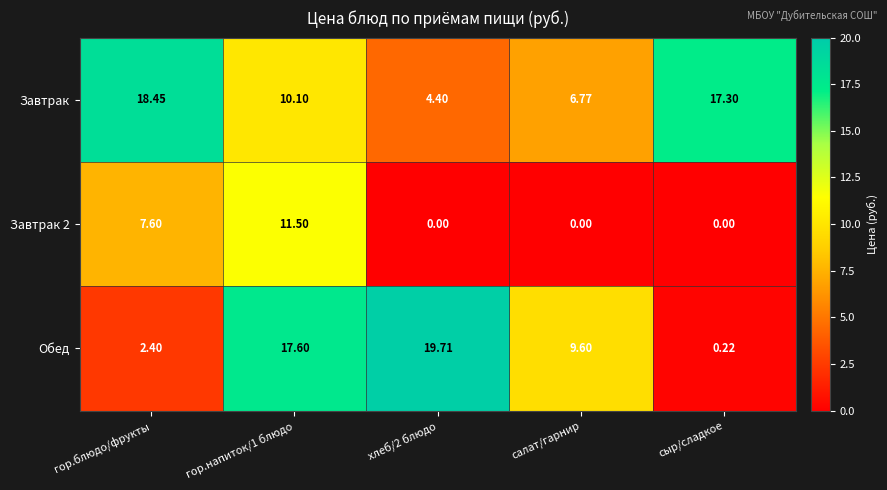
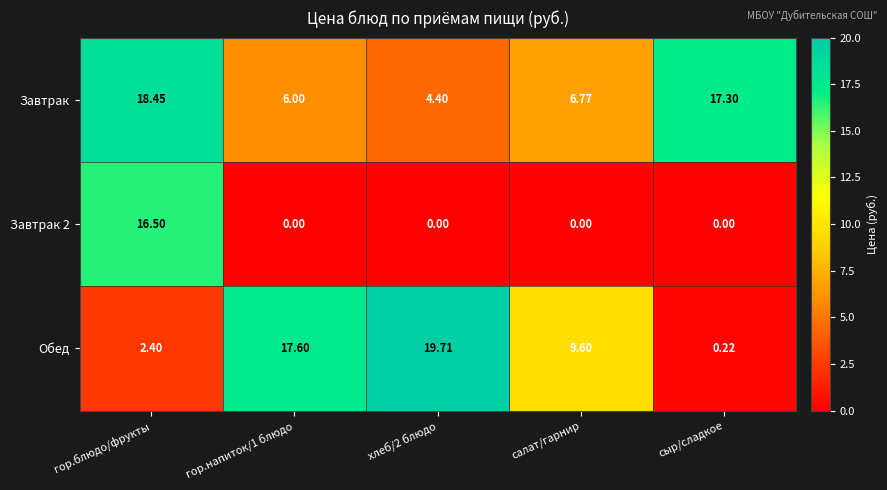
Завтрак, гор.напиток/1 блюдо: 10.10 -> 6.00
Завтрак 2, гор.блюдо/фрукты: 7.60 -> 16.50
Завтрак 2, гор.напиток/1 блюдо: 11.50 -> 0.00
